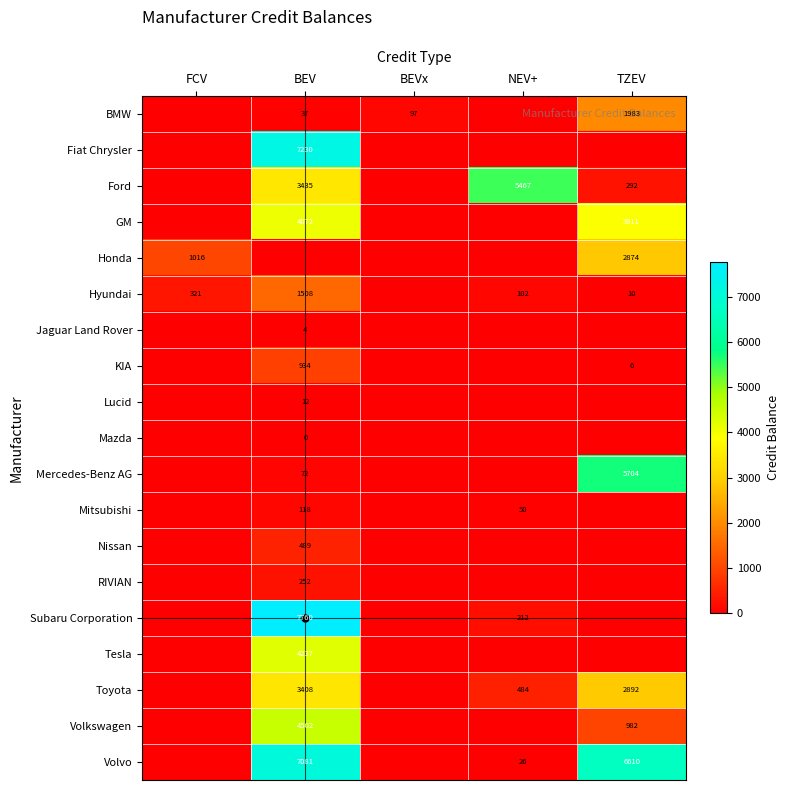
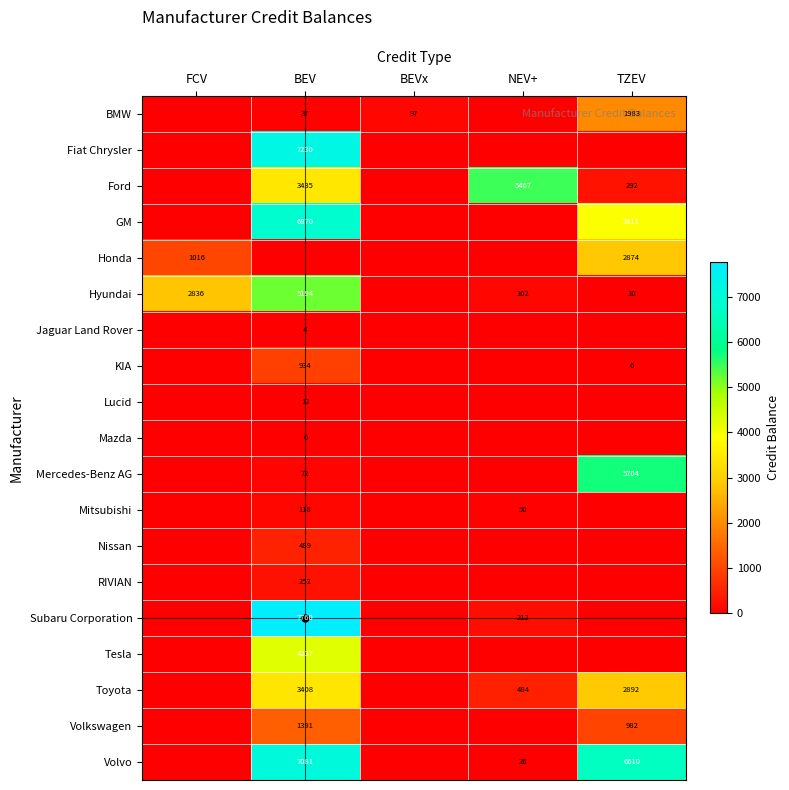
GM, BEV: 4072 -> 6870
Hyundai, FCV: 321 -> 2836
Hyundai, BEV: 1508 -> 5194
Volkswagen, BEV: 4502 -> 1391
